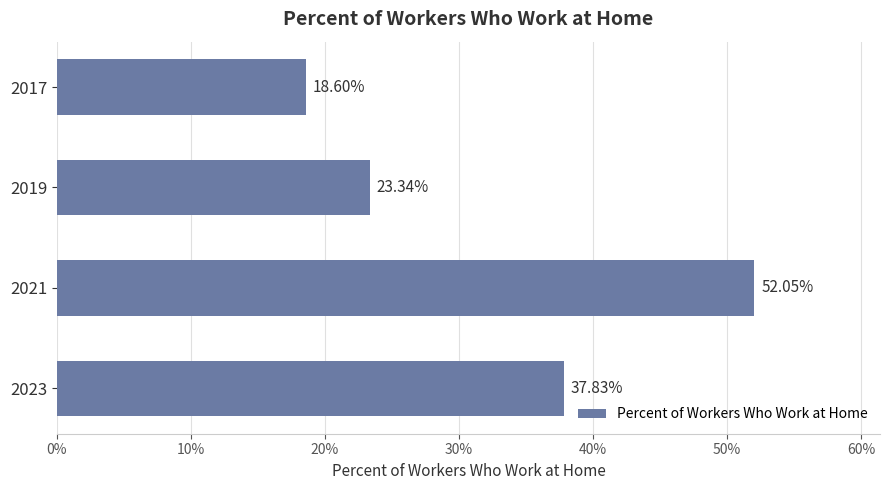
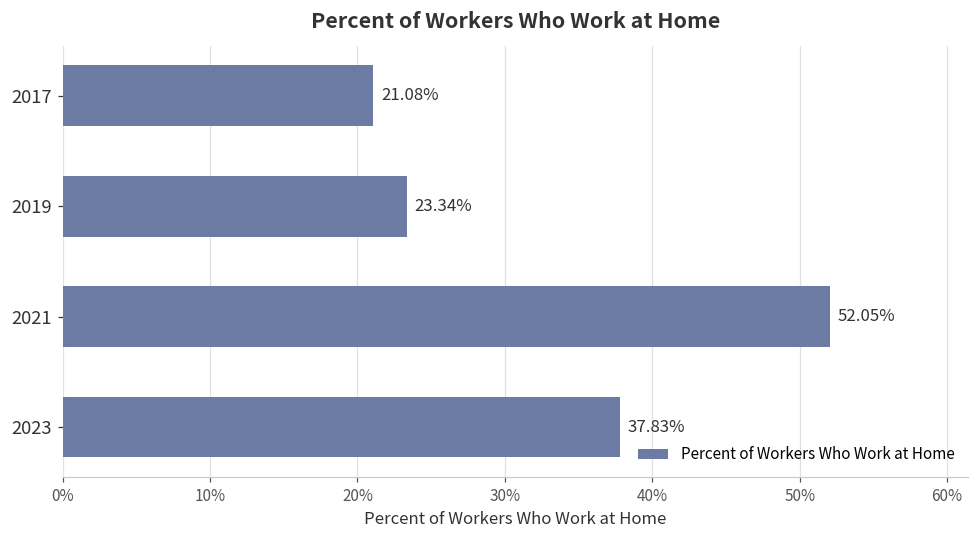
2017: 18.60% -> 21.08%
